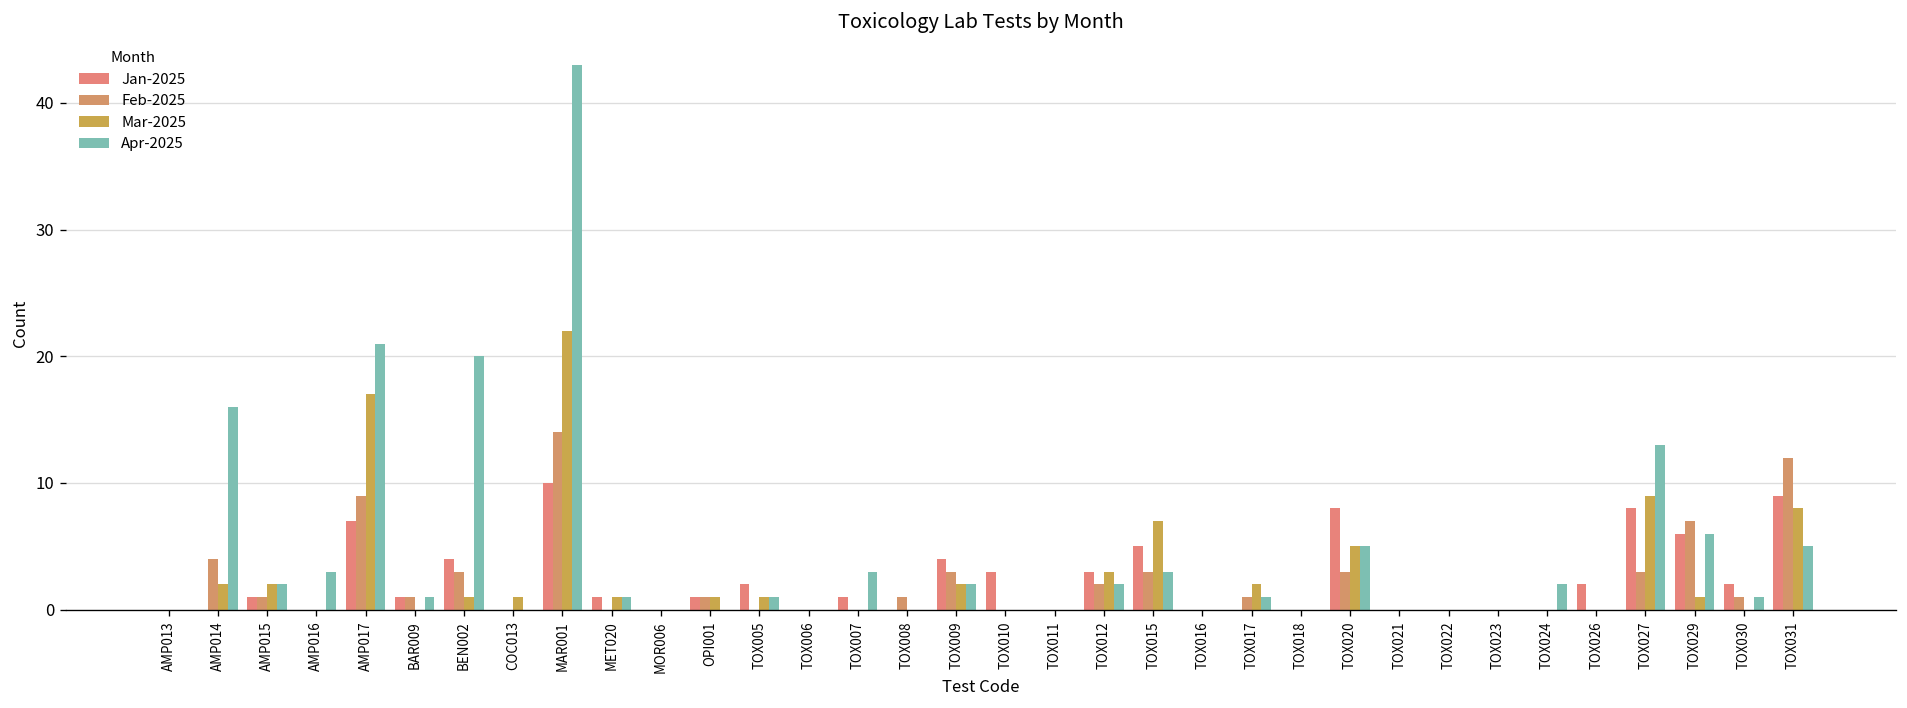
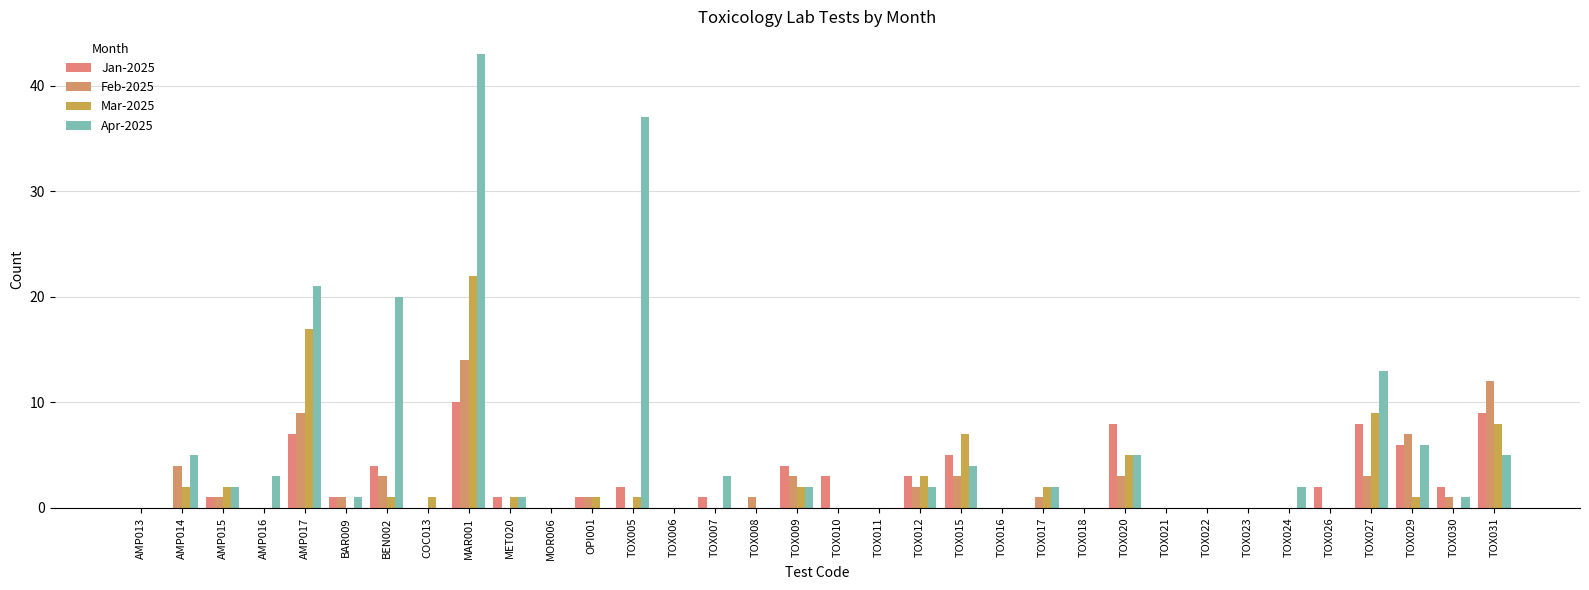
Apr-2025, AMP014: 16 -> 5
Apr-2025, TOX005: 1 -> 37
Apr-2025, TOX015: 3 -> 4
Apr-2025, TOX017: 1 -> 2
